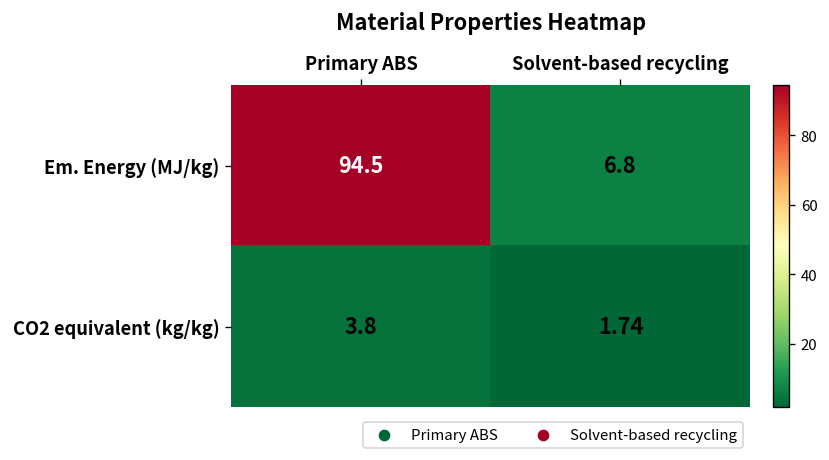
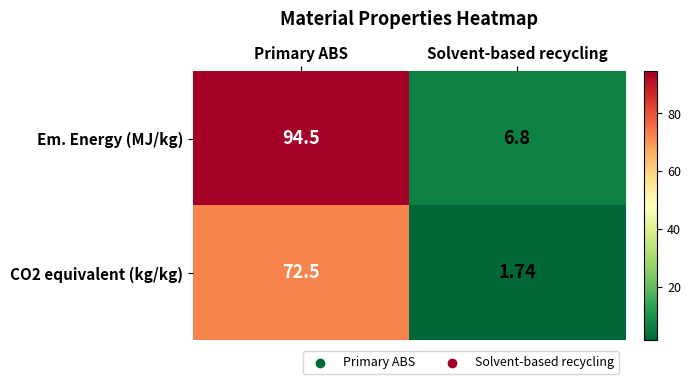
CO2 equivalent (kg/kg), Primary ABS: 3.8 -> 72.5
